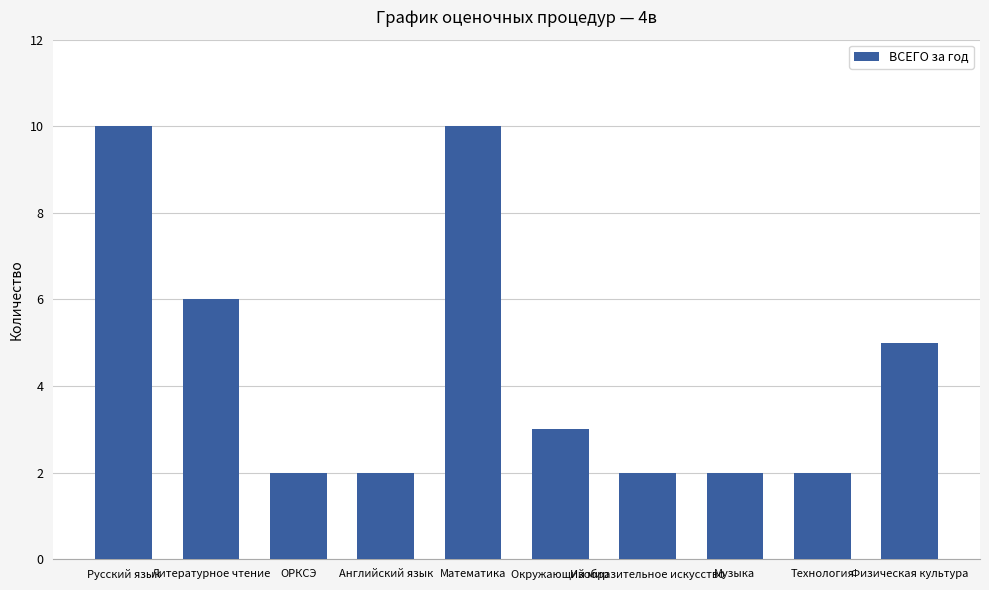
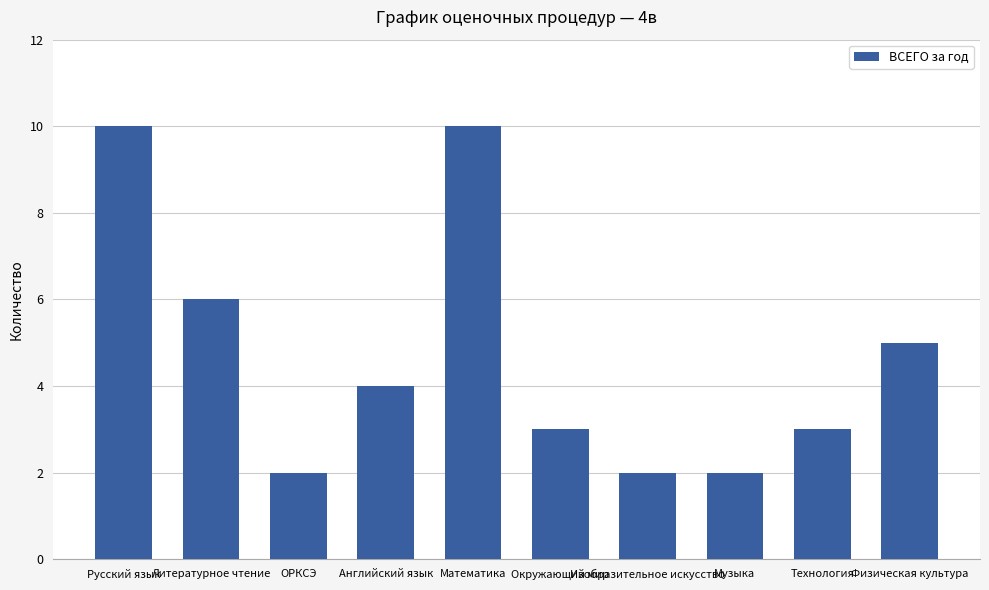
Английский язык: 2 -> 4
Технология: 2 -> 3
